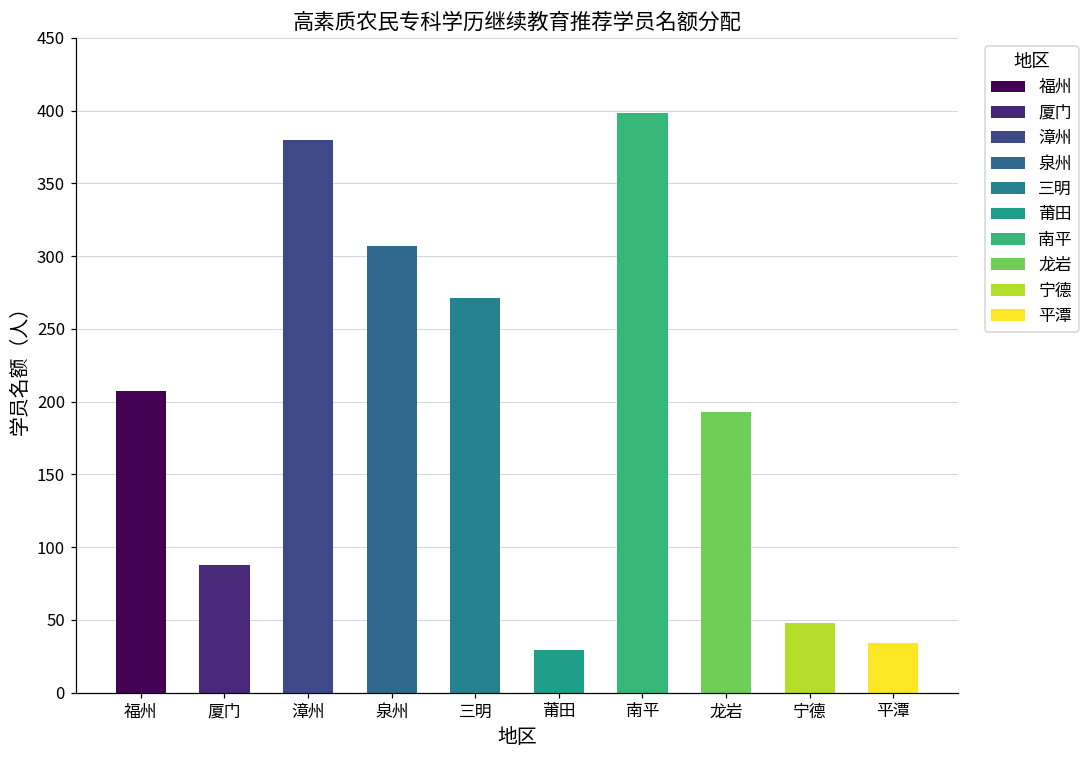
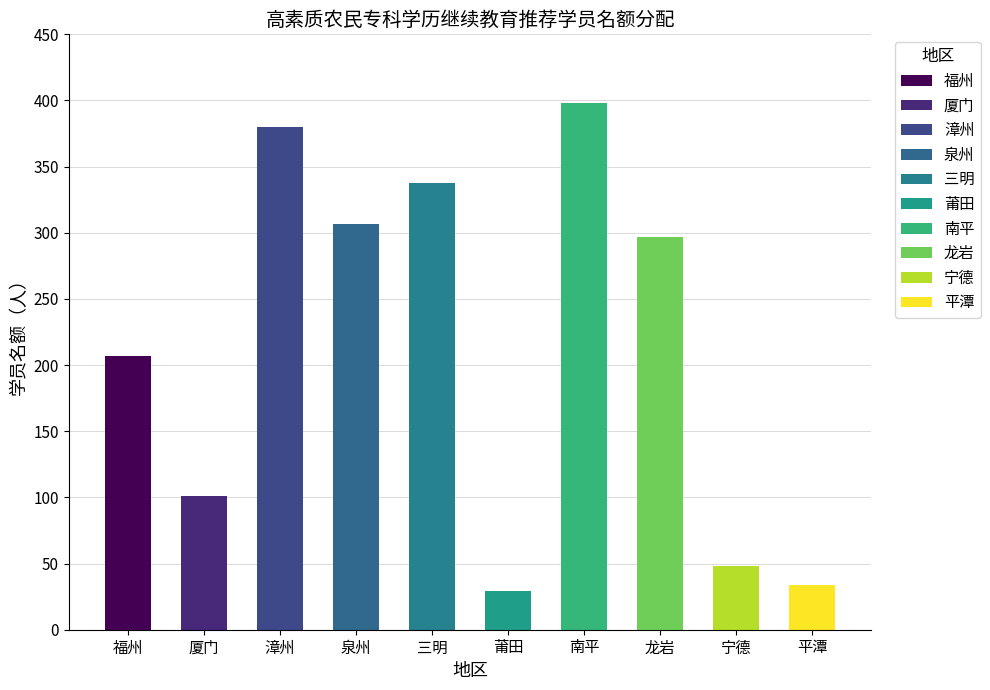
厦门: 88 -> 101
三明: 271 -> 338
龙岩: 193 -> 297
